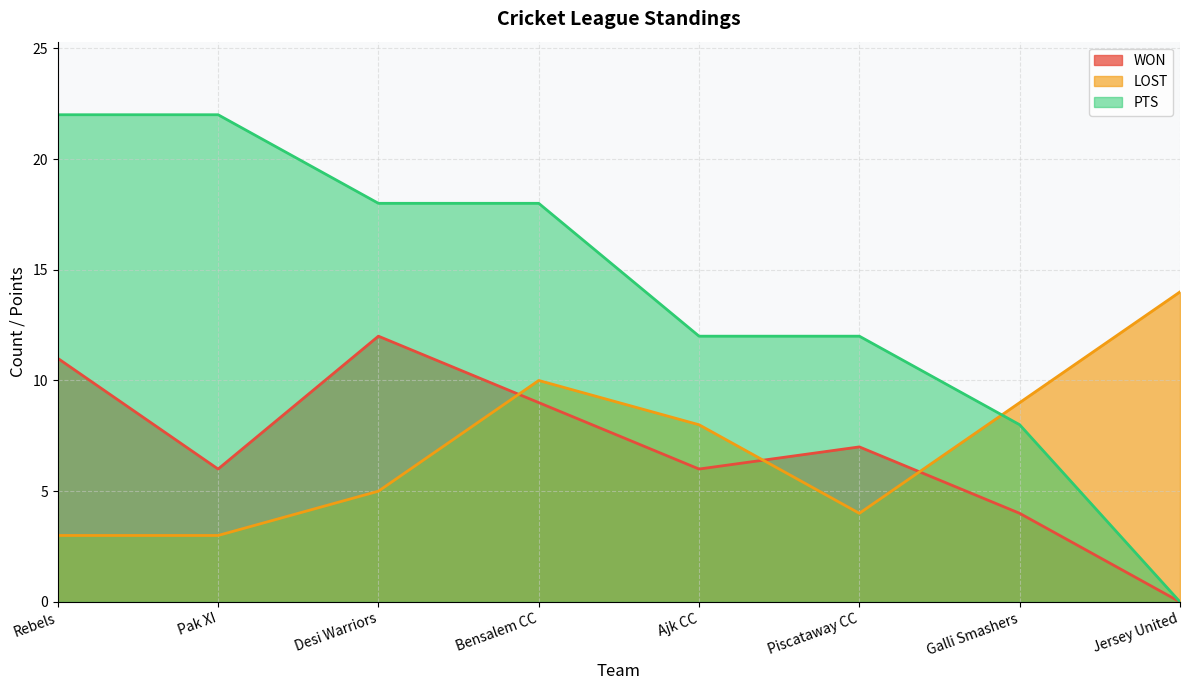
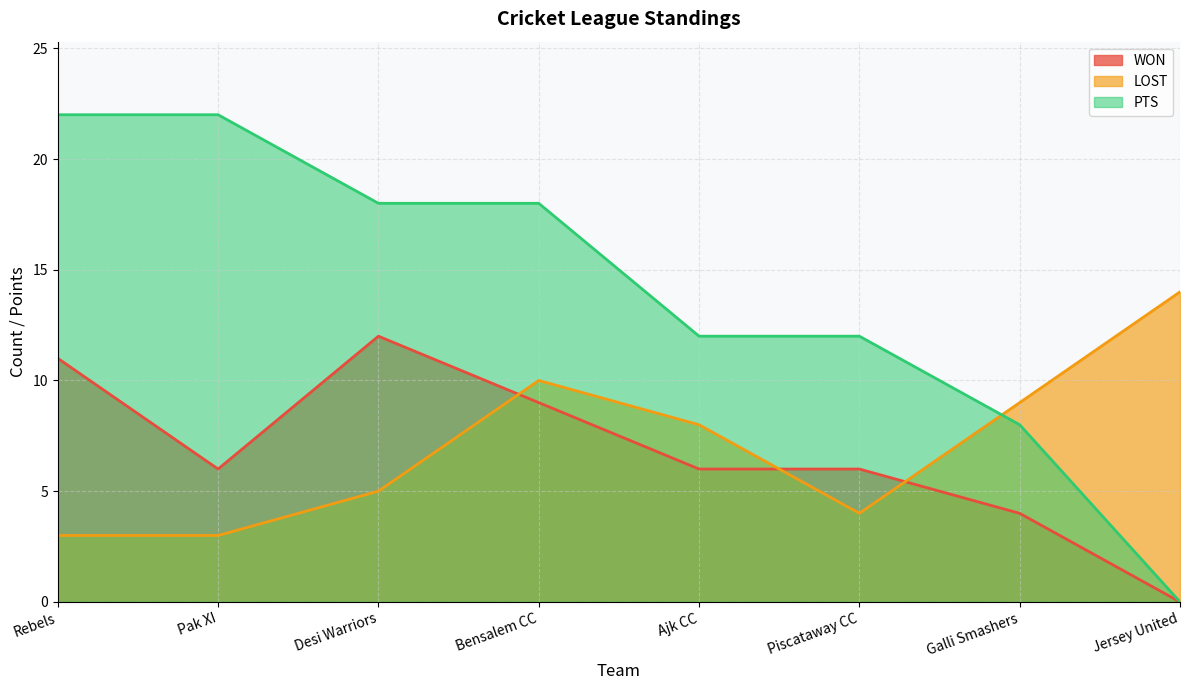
WON, Piscataway CC: 7 -> 6
